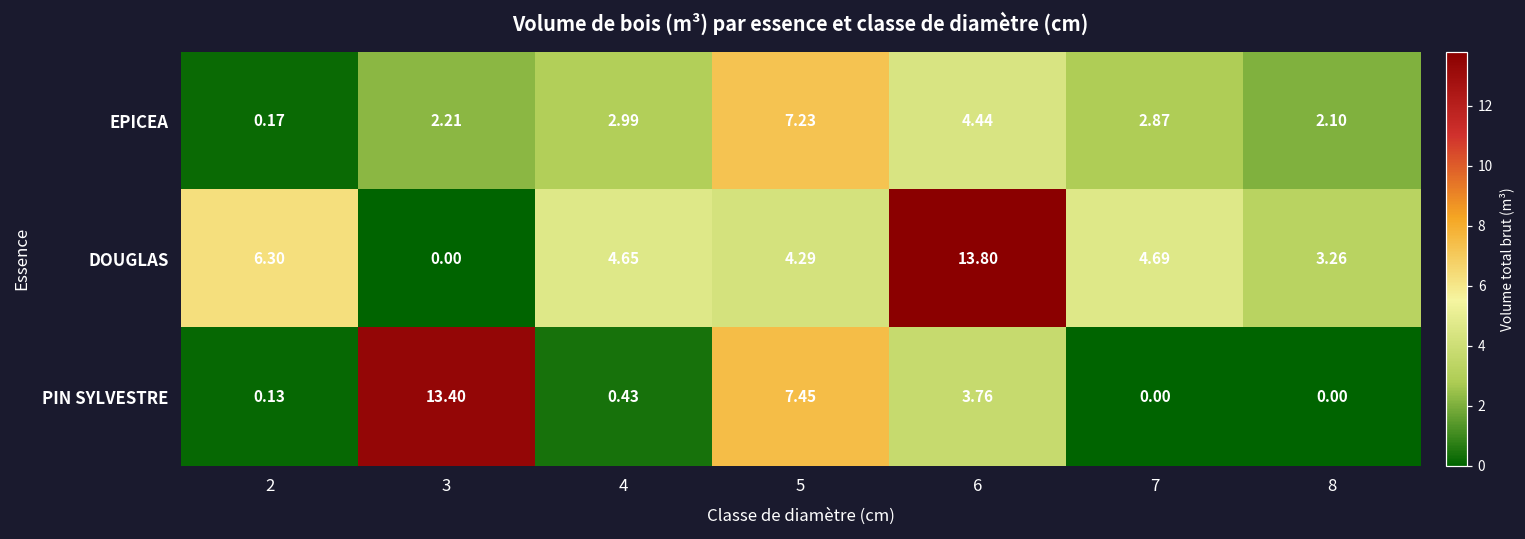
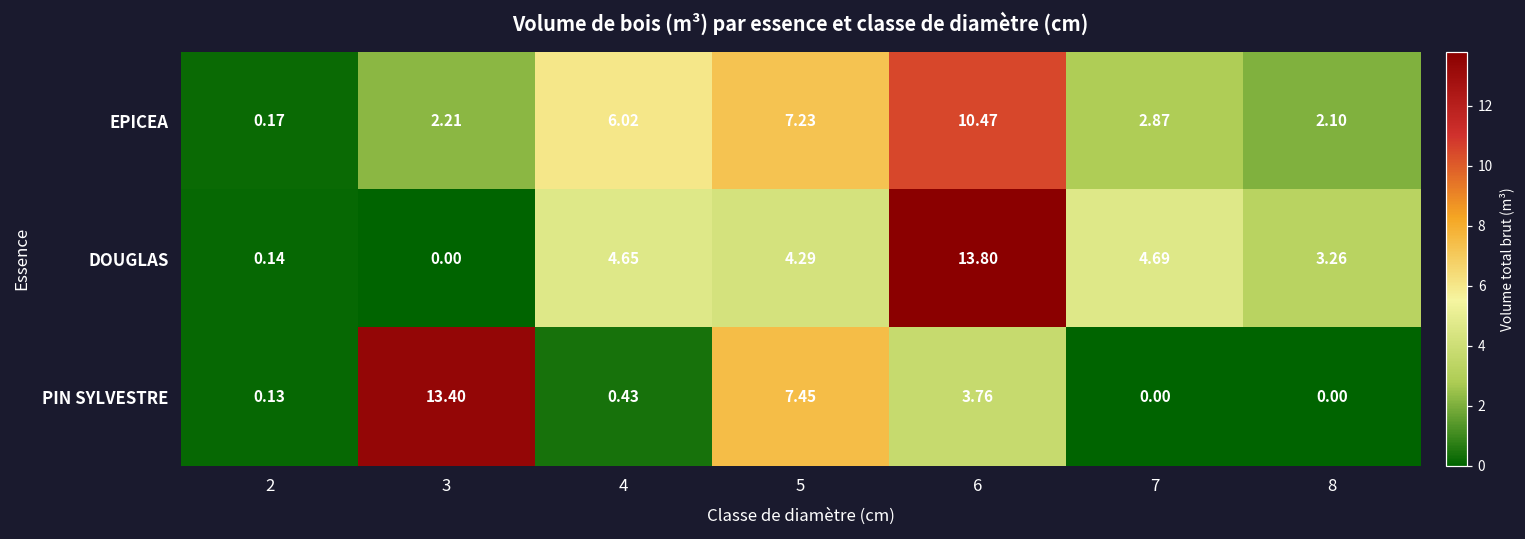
EPICEA, 4: 2.99 -> 6.02
EPICEA, 6: 4.44 -> 10.47
DOUGLAS, 2: 6.30 -> 0.14
